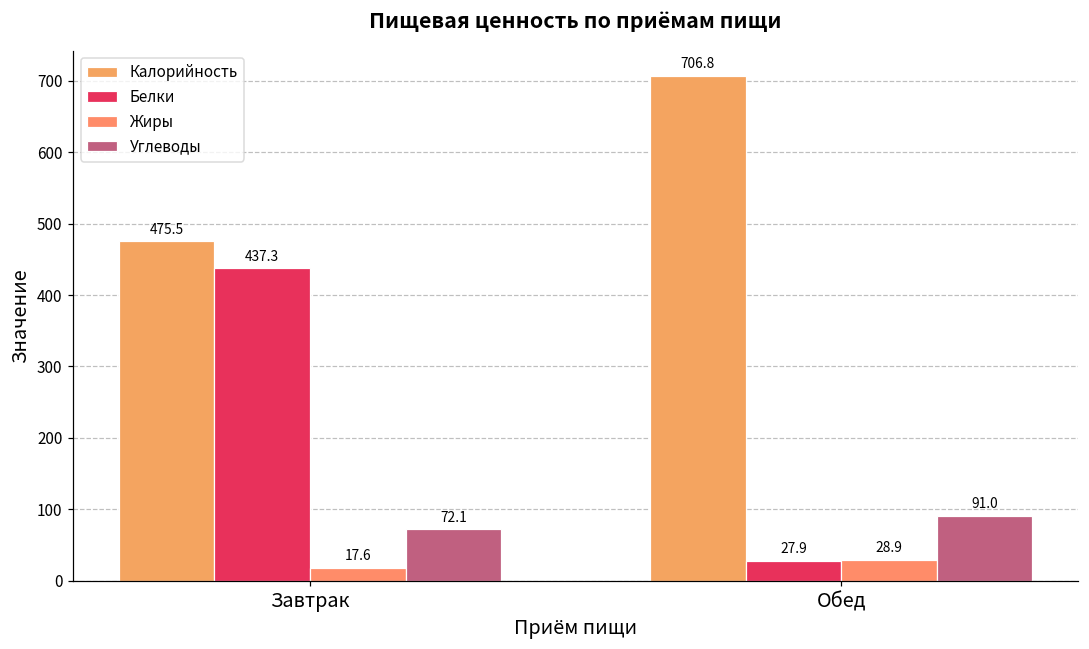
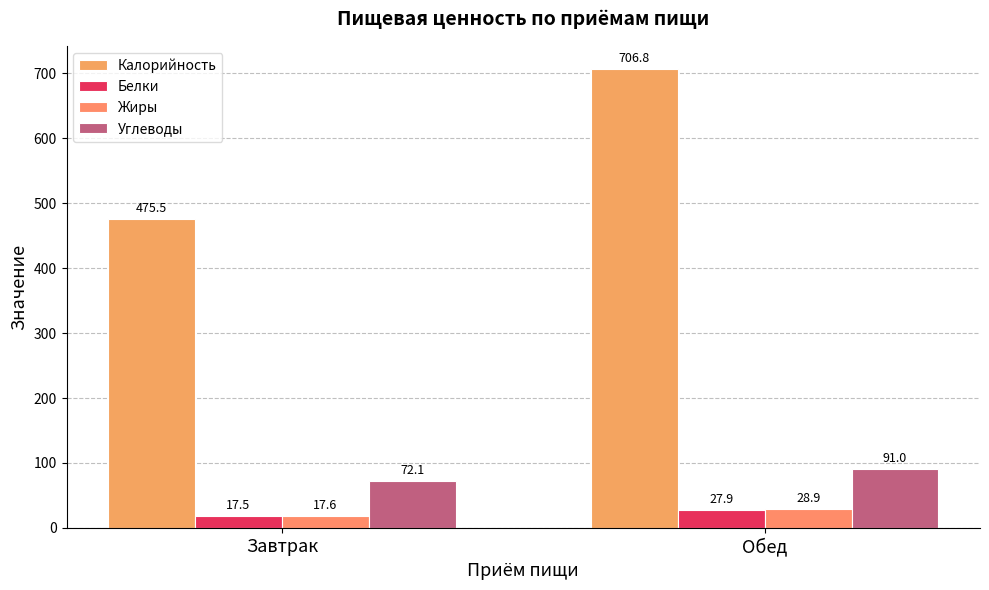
Белки, Завтрак: 437.3 -> 17.5
